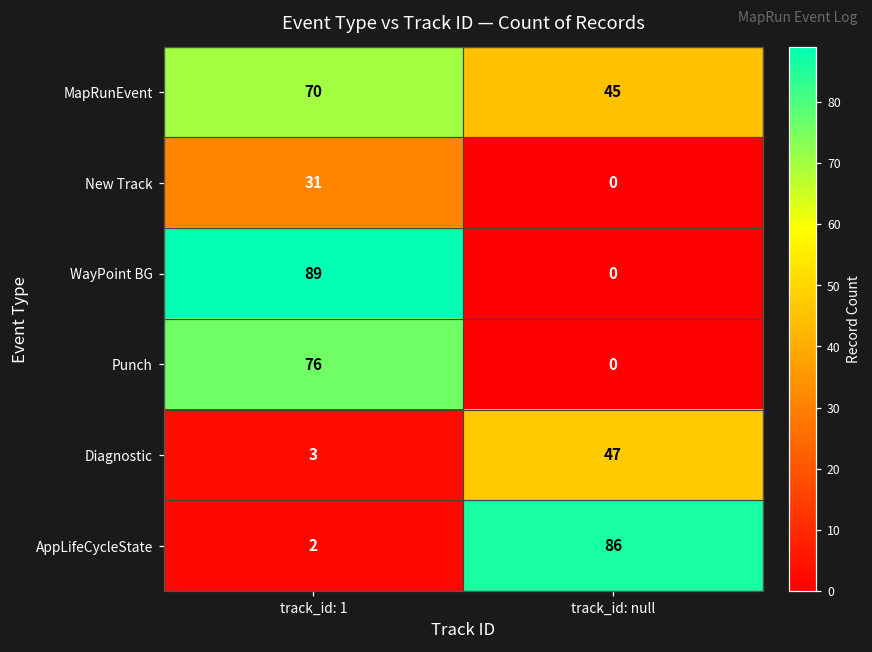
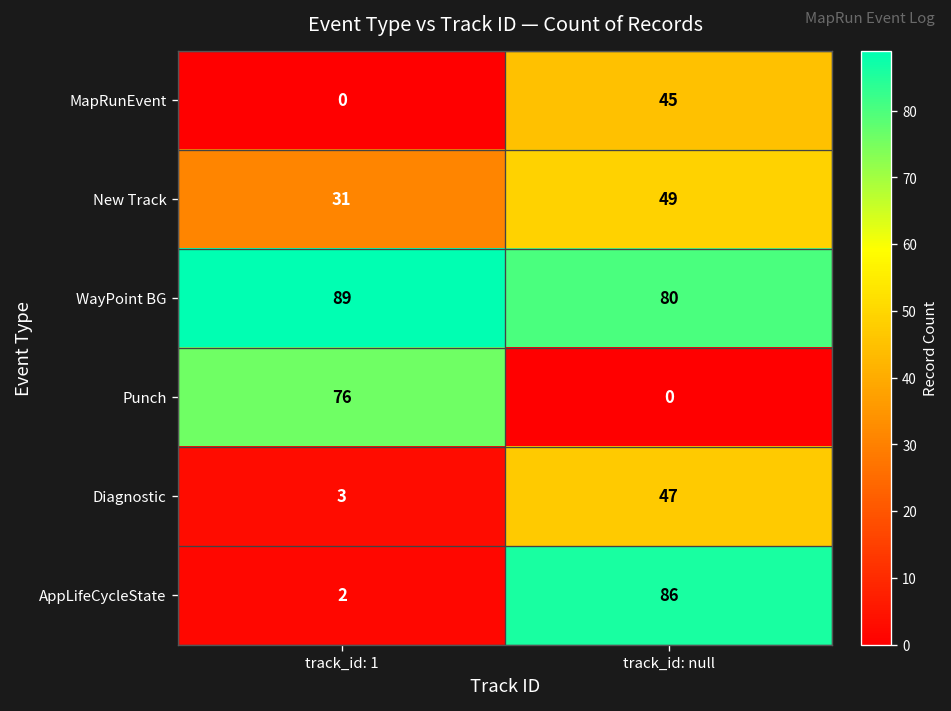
MapRunEvent, track_id: 1: 70 -> 0
New Track, track_id: null: 0 -> 49
WayPoint BG, track_id: null: 0 -> 80
